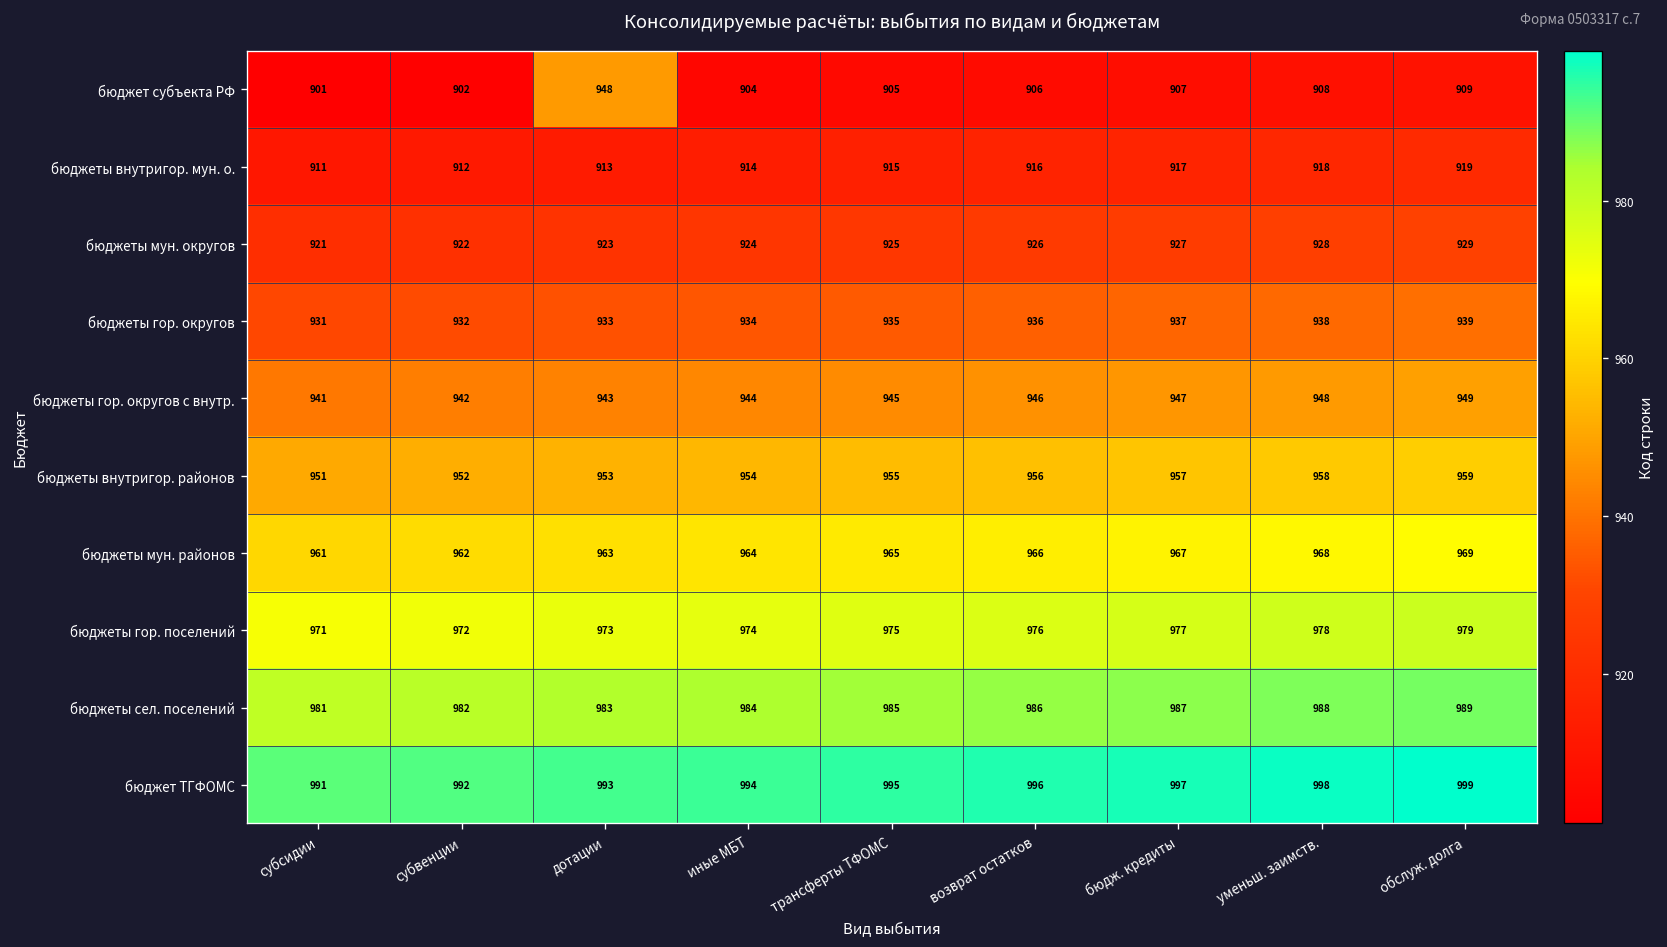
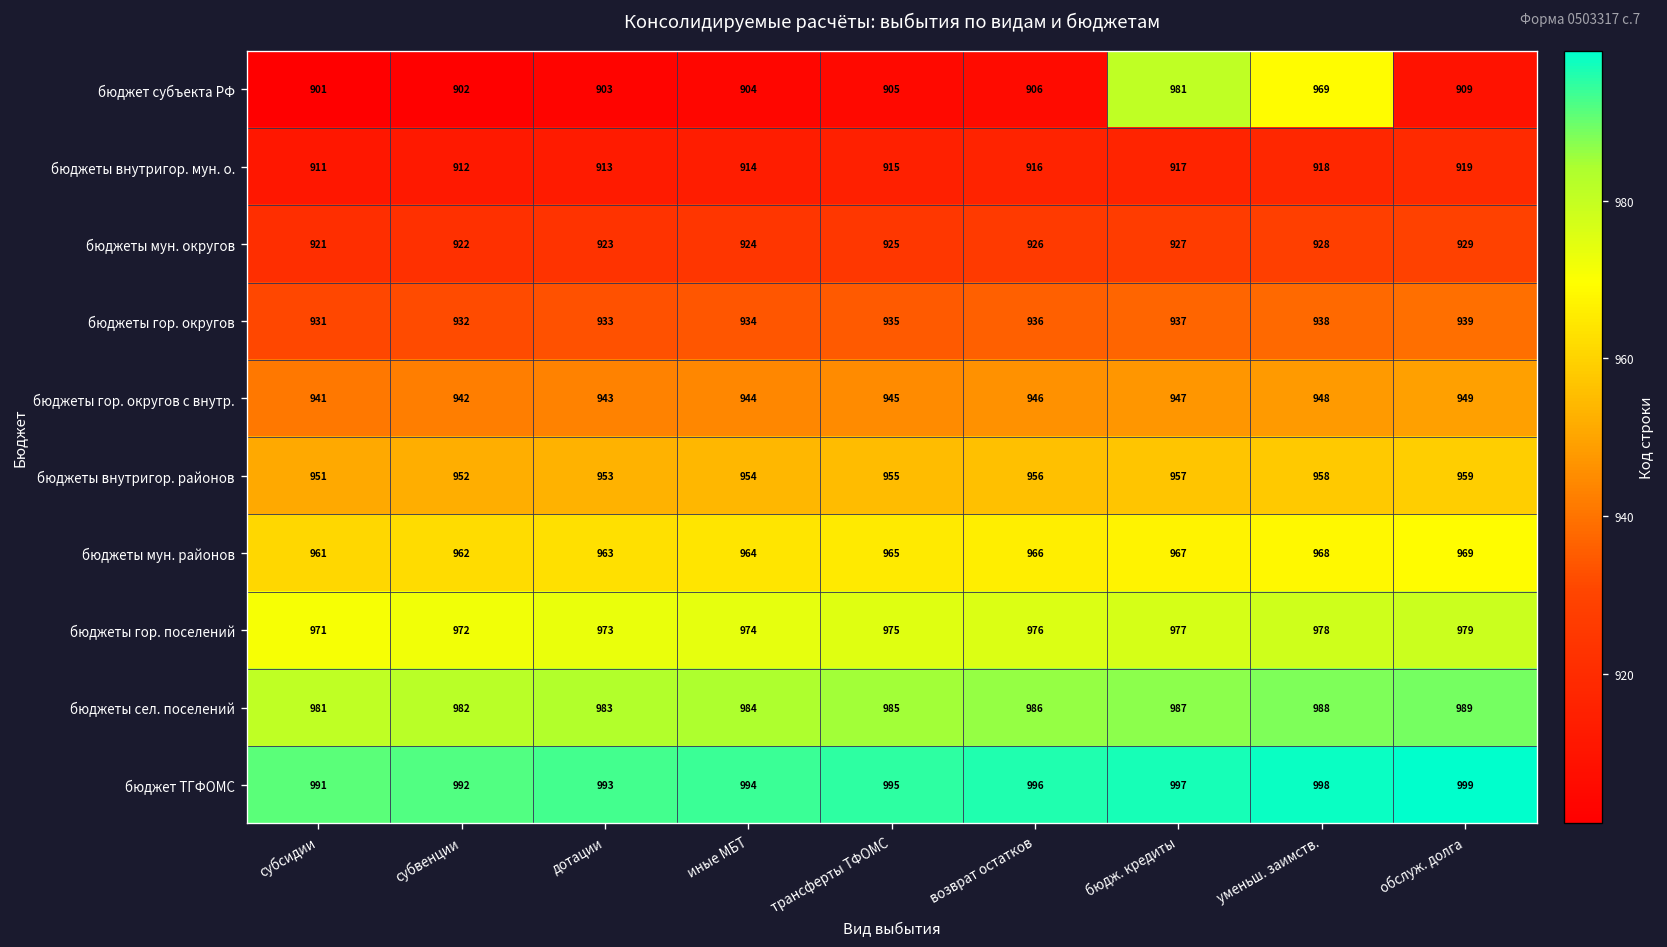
бюджет субъекта РФ, дотации: 948 -> 903
бюджет субъекта РФ, бюдж. кредиты: 907 -> 981
бюджет субъекта РФ, уменьш. заимств.: 908 -> 969
